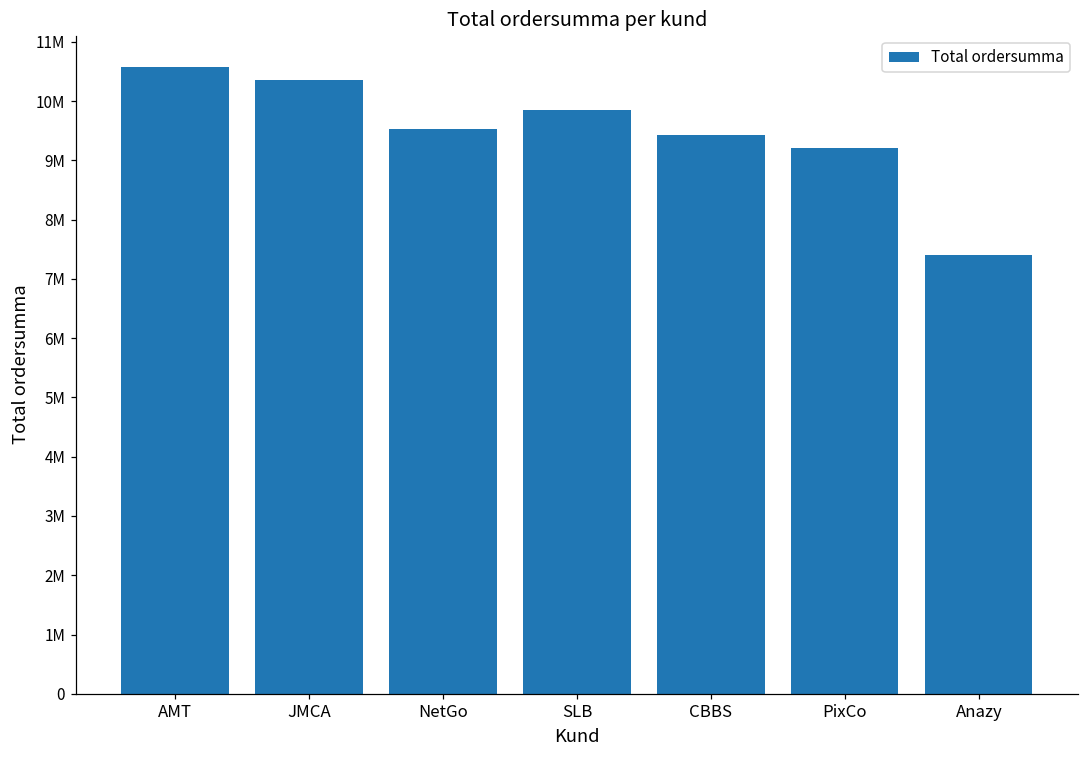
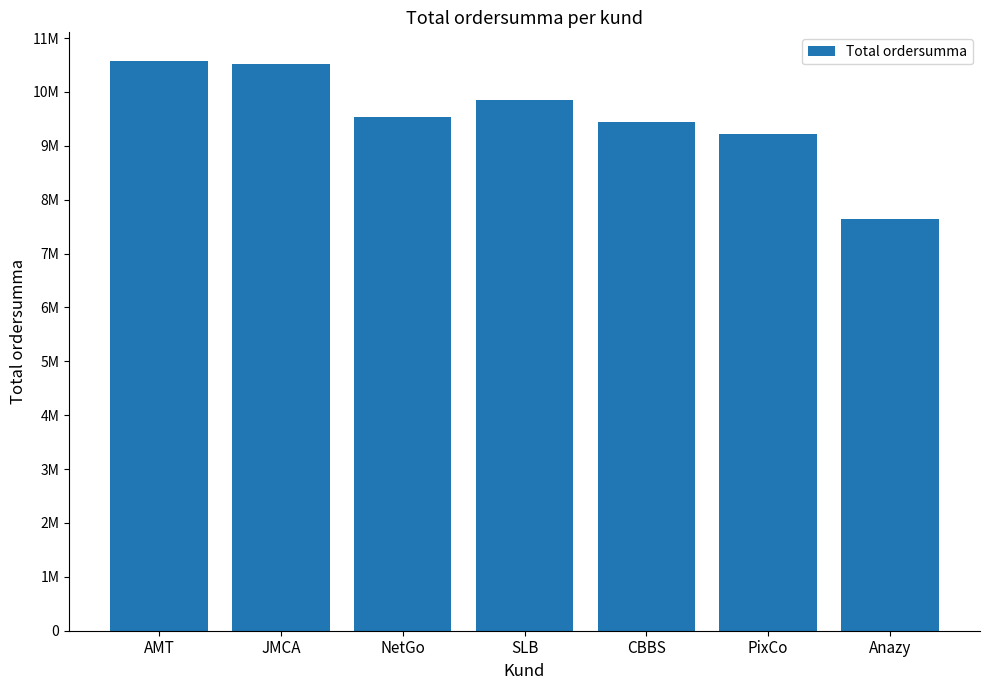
JMCA: 10400000 -> 10500000
Anazy: 7400000 -> 7600000
